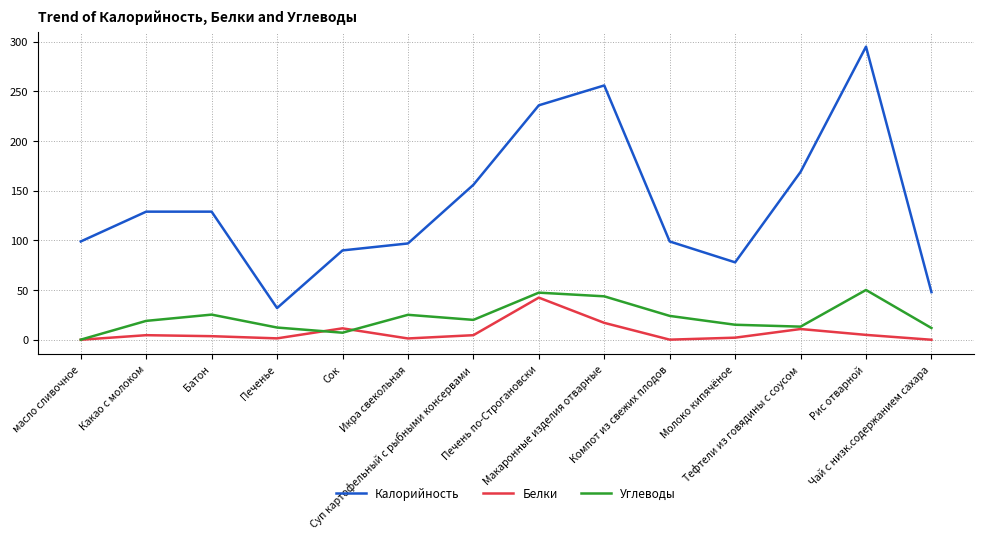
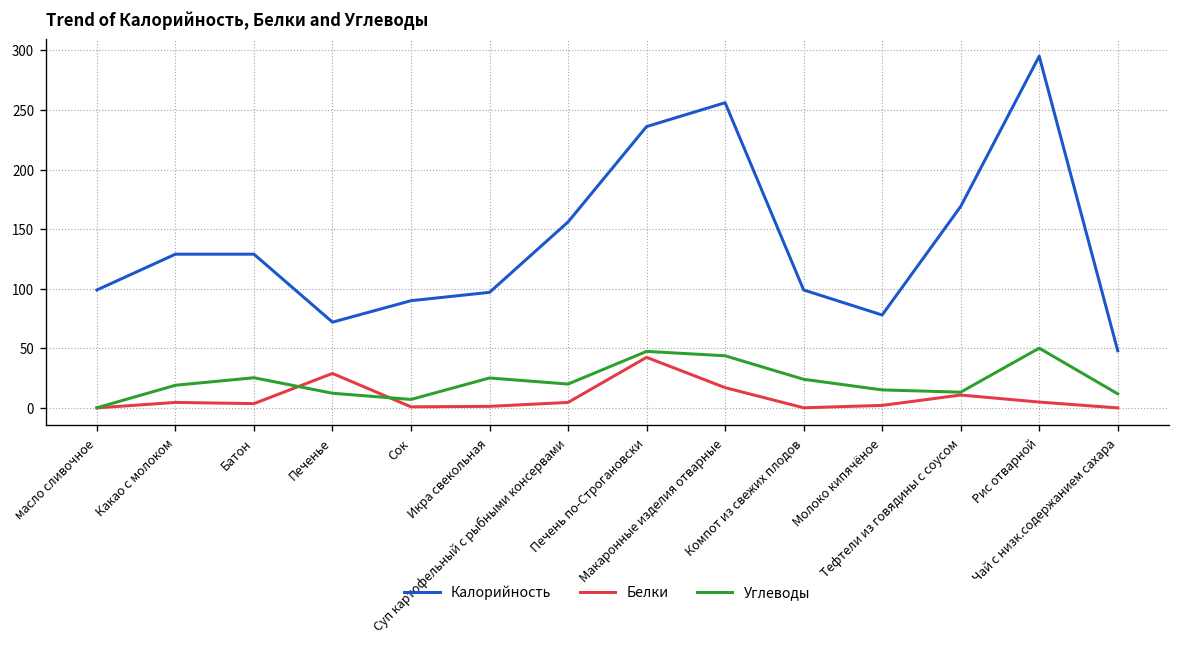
Калорийность, Печенье: 30 -> 70
Белки, Печенье: 0 -> 30
Белки, Сок: 10 -> 0
